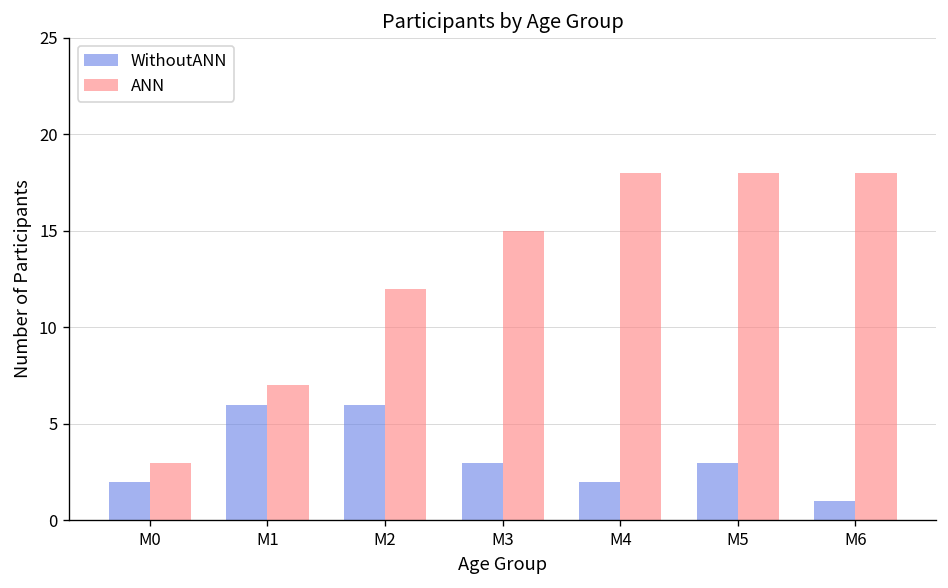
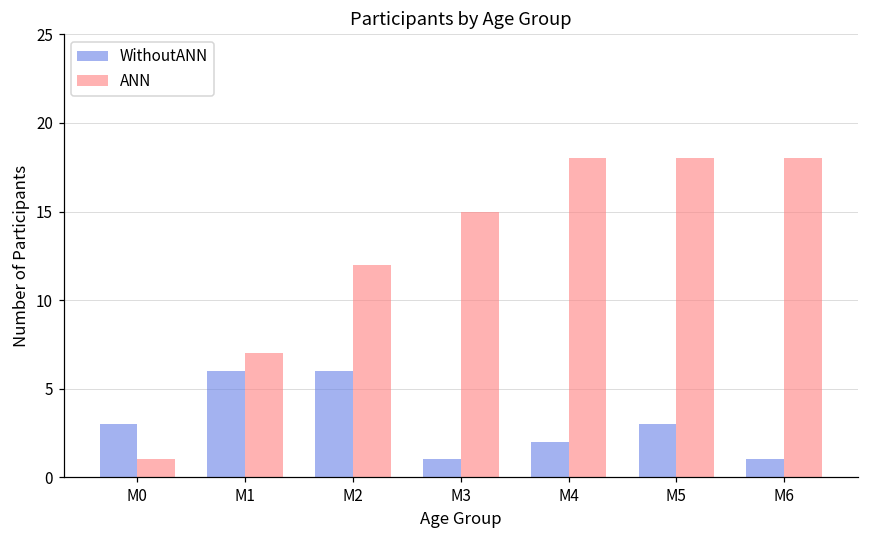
WithoutANN, М0: 2 -> 3
ANN, М0: 3 -> 1
WithoutANN, М3: 3 -> 1
